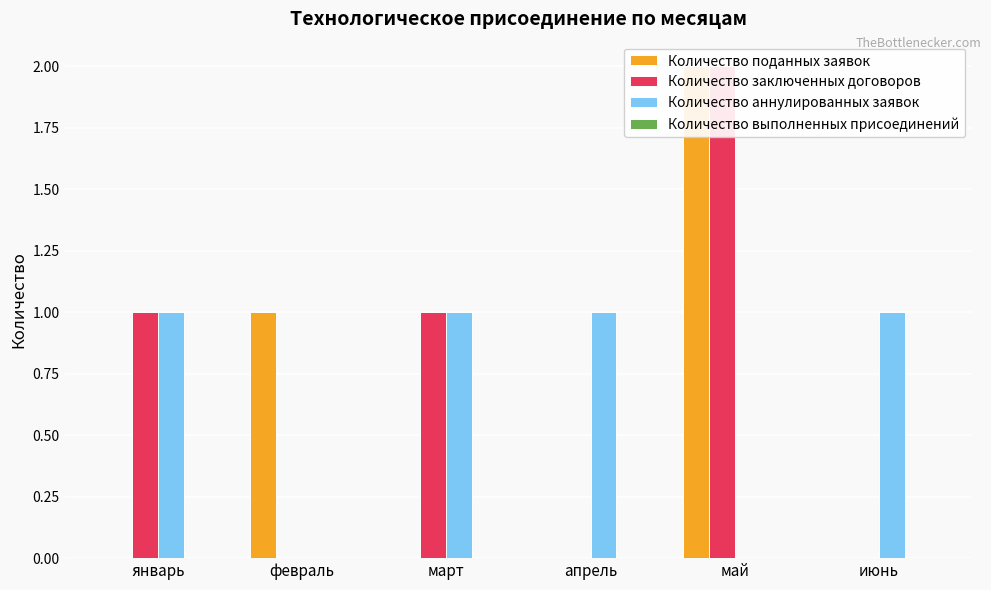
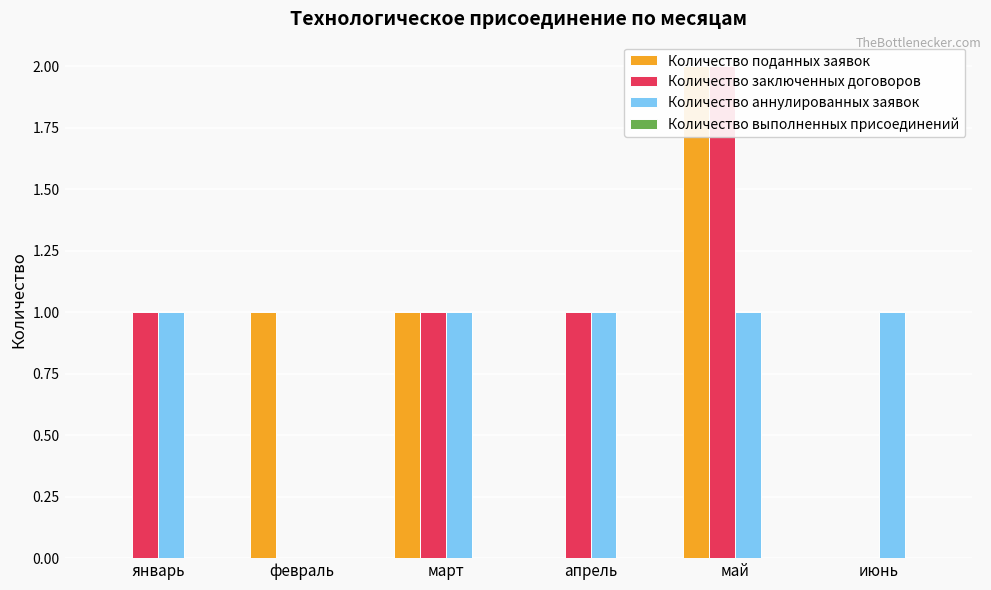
Количество поданных заявок, март: 0 -> 1
Количество заключенных договоров, апрель: 0 -> 1
Количество аннулированных заявок, май: 0 -> 1
